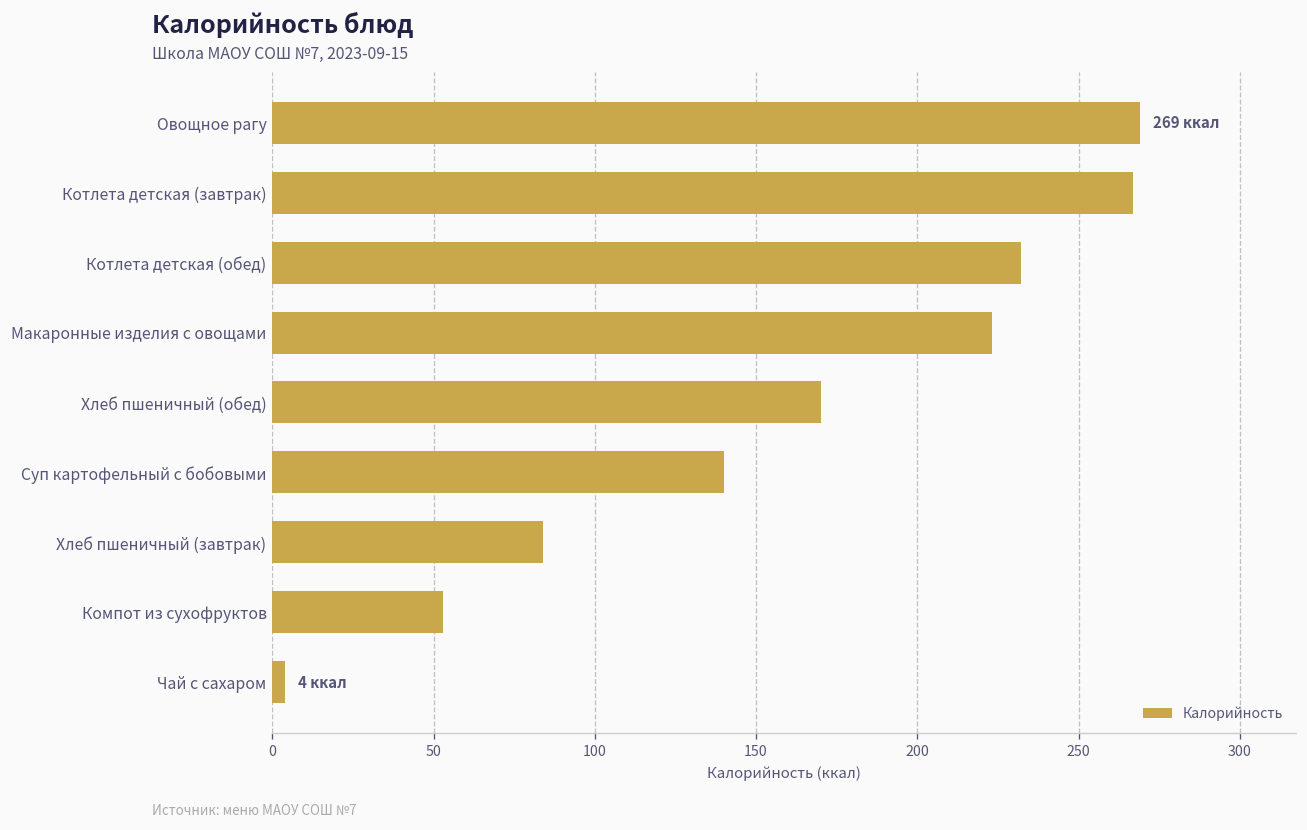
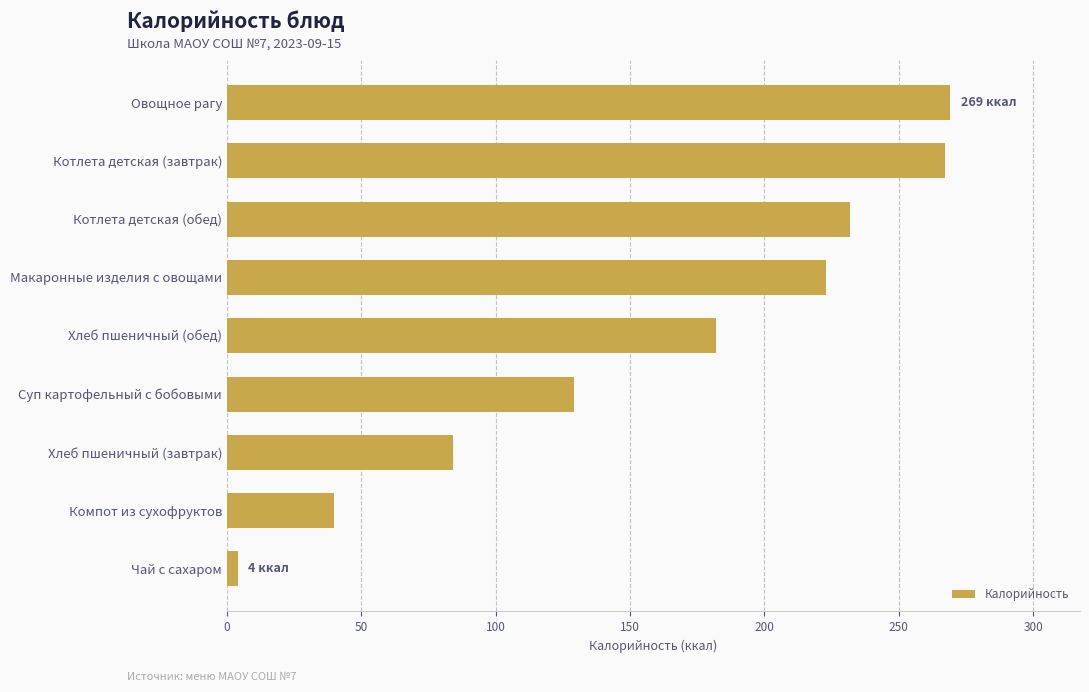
Хлеб пшеничный (обед): 170 -> 182
Суп картофельный с бобовыми: 140 -> 129
Компот из сухофруктов: 53 -> 40
